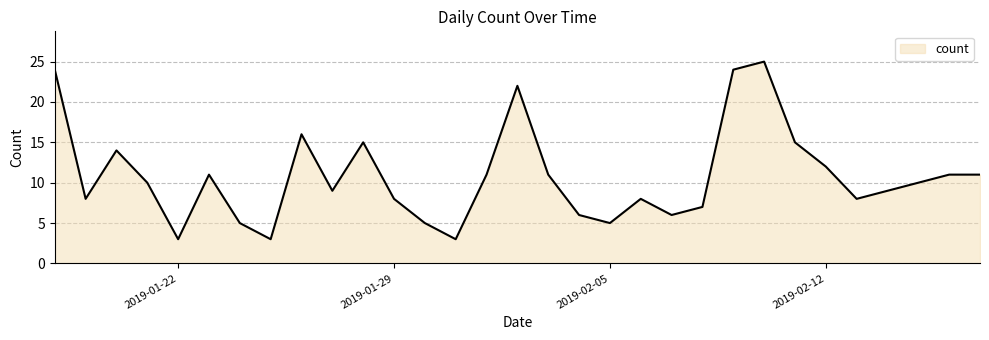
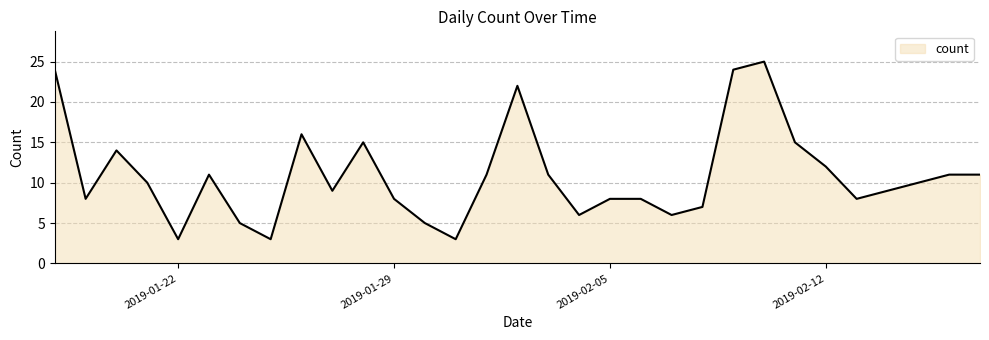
2019-02-05: 5 -> 8
